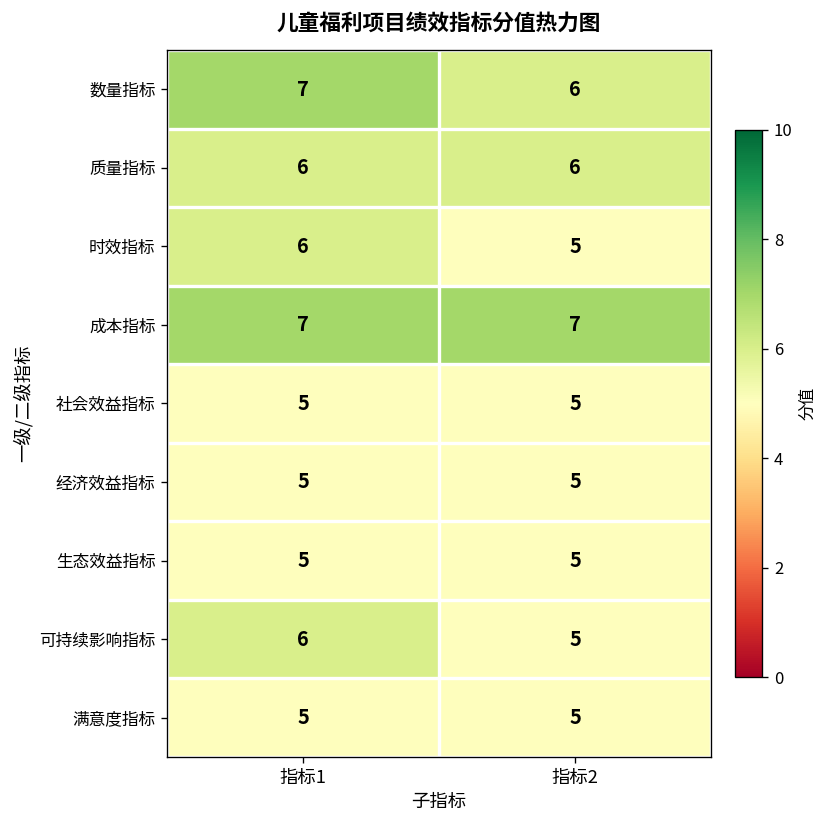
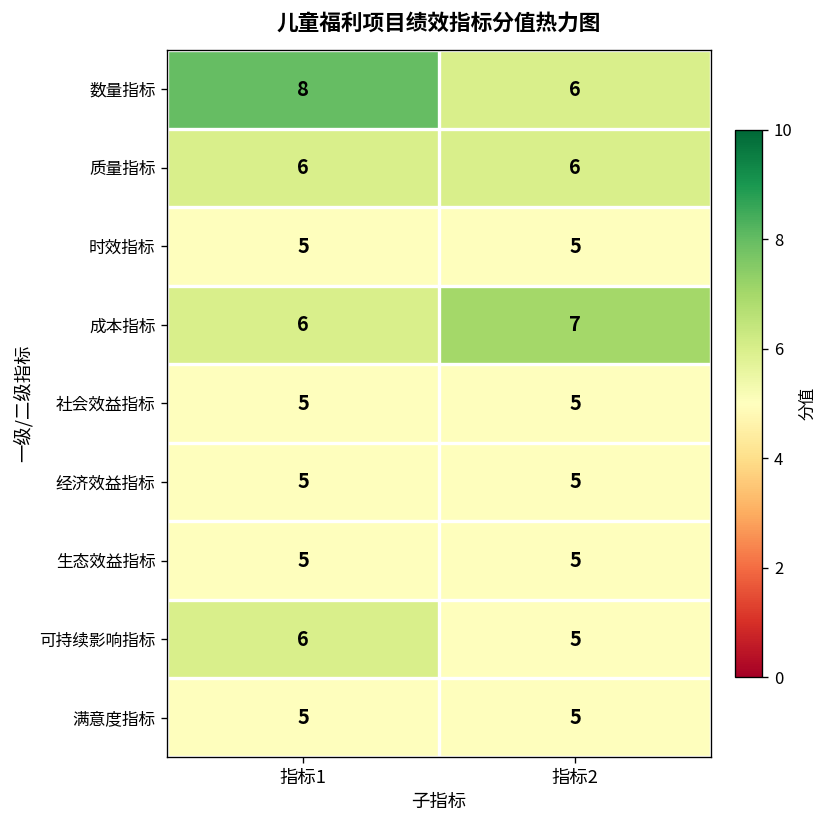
数量指标, 指标1: 7 -> 8
时效指标, 指标1: 6 -> 5
成本指标, 指标1: 7 -> 6
